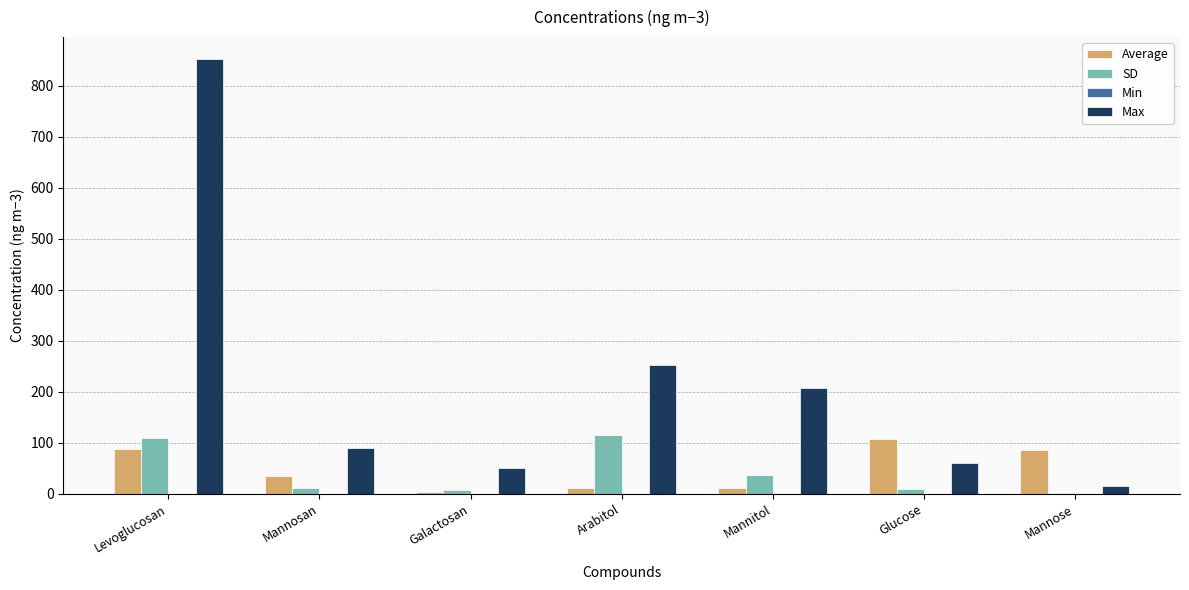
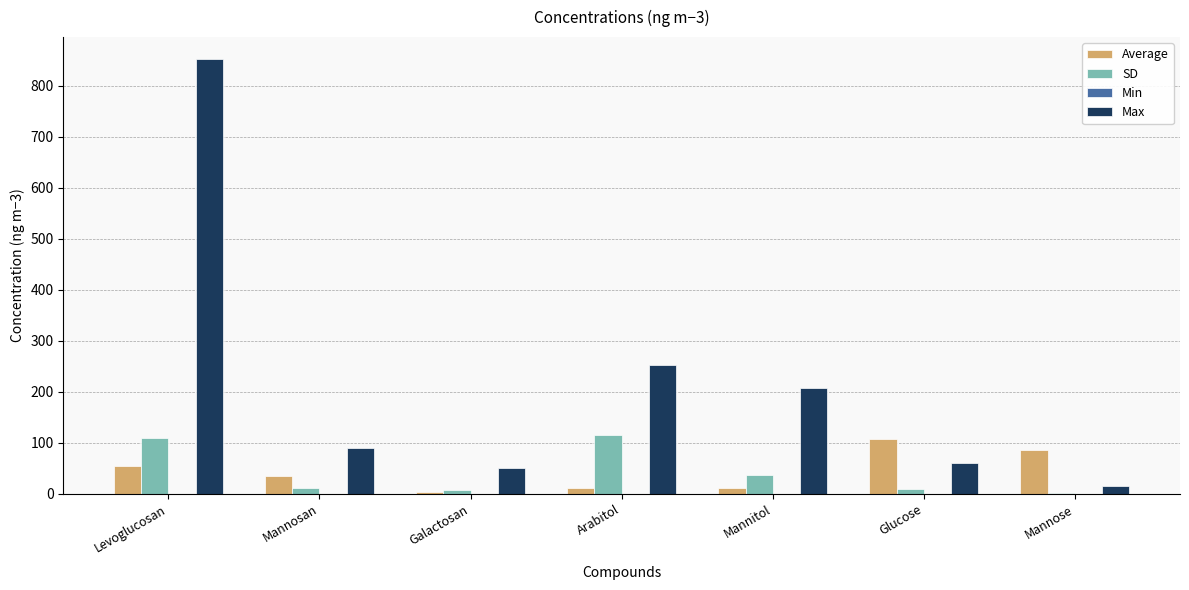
Average, Levoglucosan: 90 -> 60
